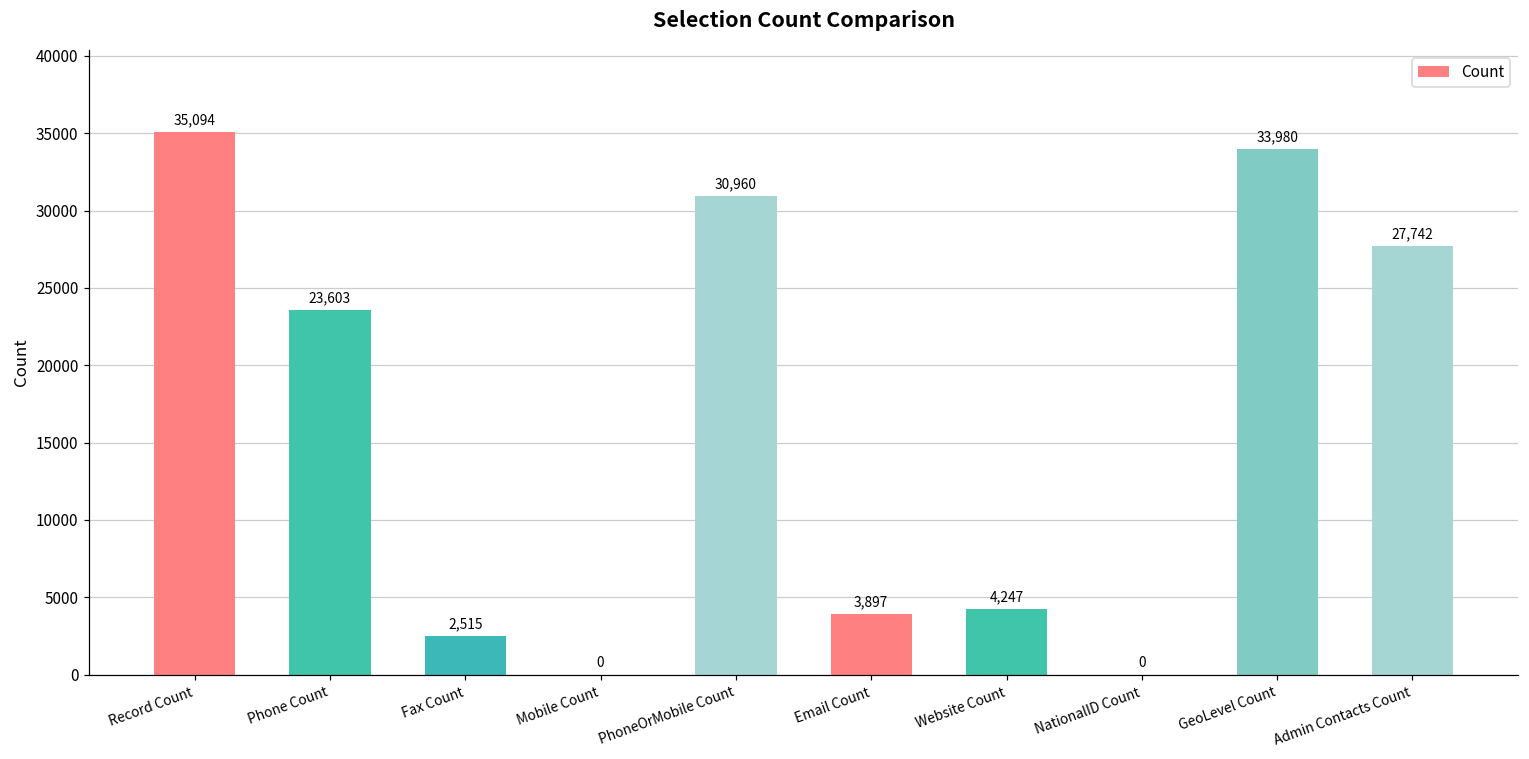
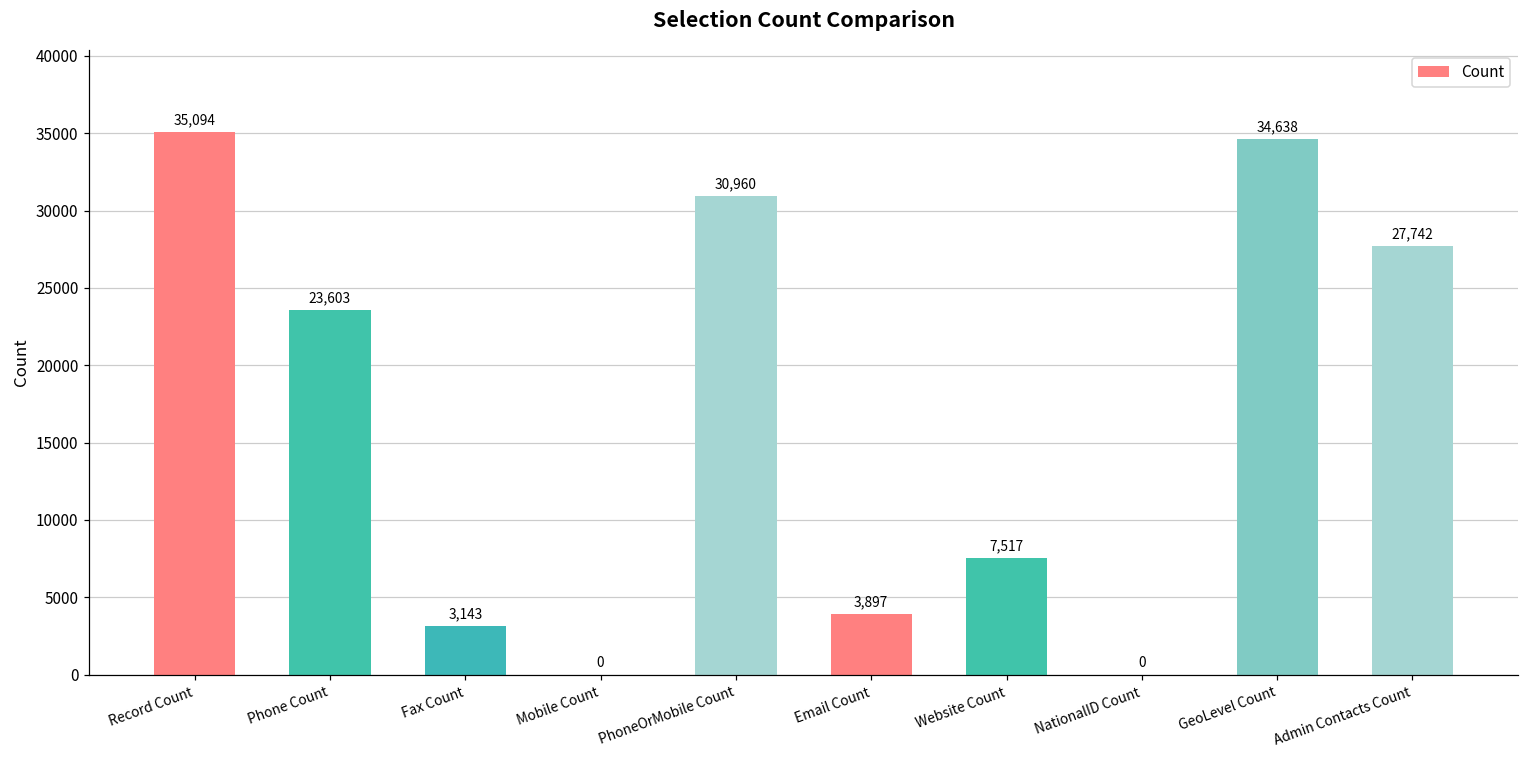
Fax Count: 2,515 -> 3,143
Website Count: 4,247 -> 7,517
GeoLevel Count: 33,980 -> 34,638
